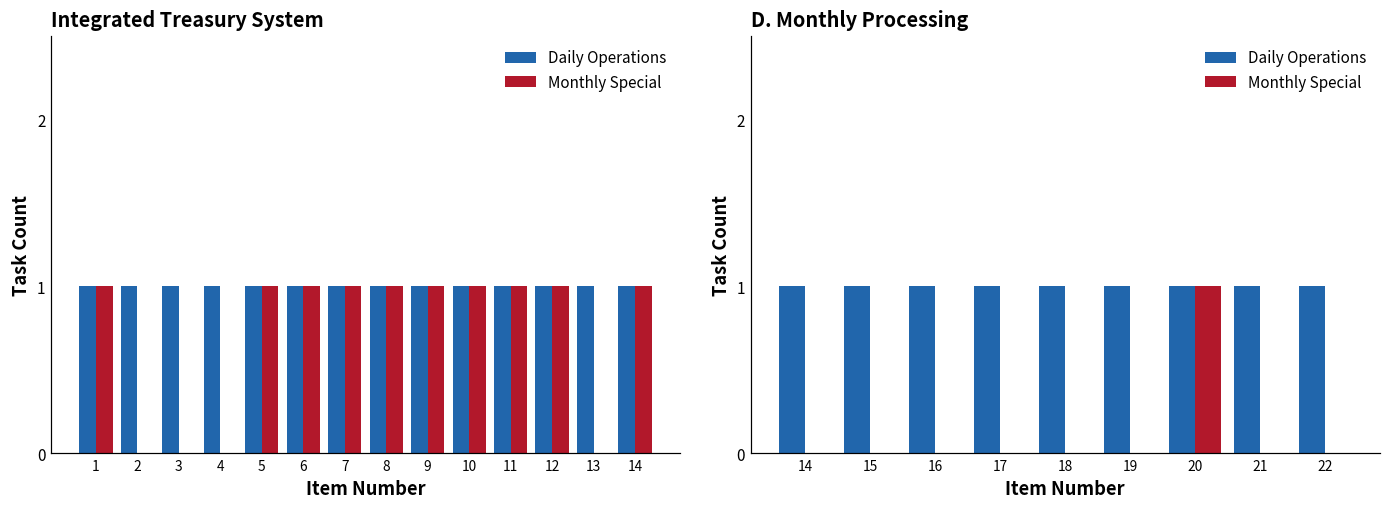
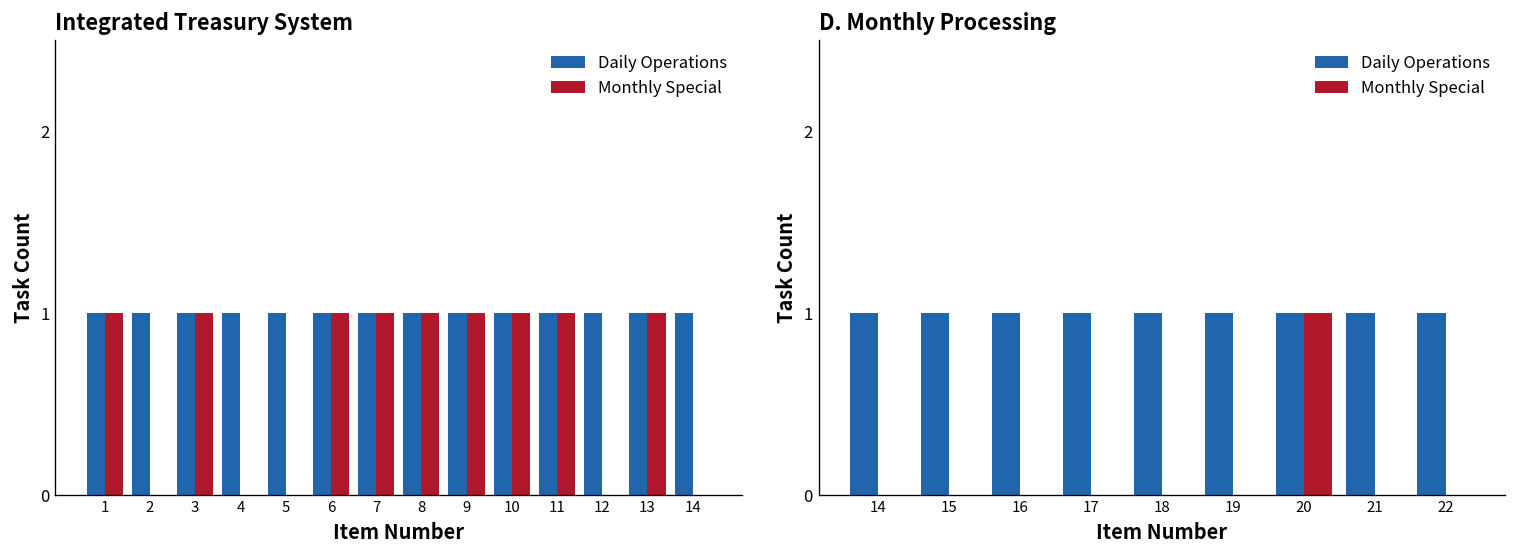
Integrated Treasury System, Monthly Special, 3: 0 -> 1
Integrated Treasury System, Monthly Special, 5: 1 -> 0
Integrated Treasury System, Monthly Special, 12: 1 -> 0
Integrated Treasury System, Monthly Special, 13: 0 -> 1
Integrated Treasury System, Monthly Special, 14: 1 -> 0
